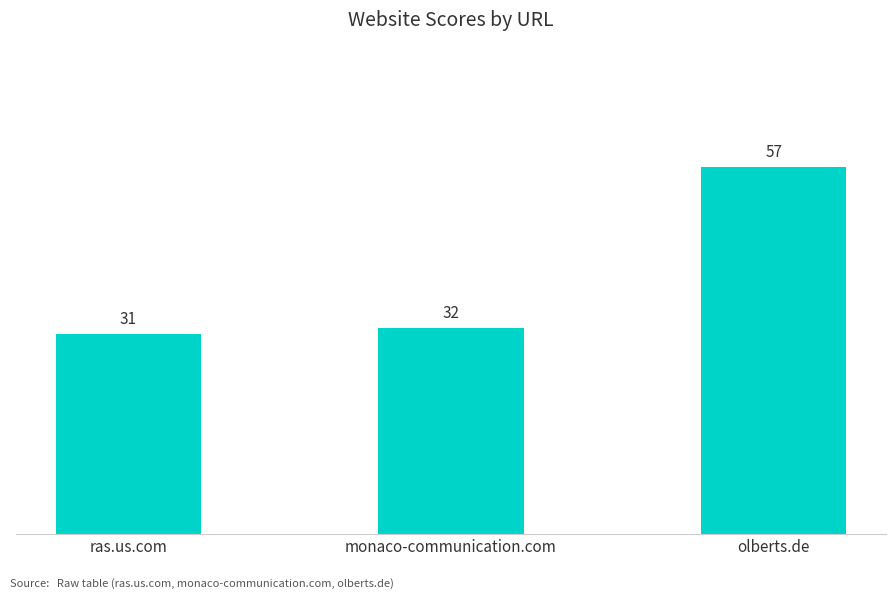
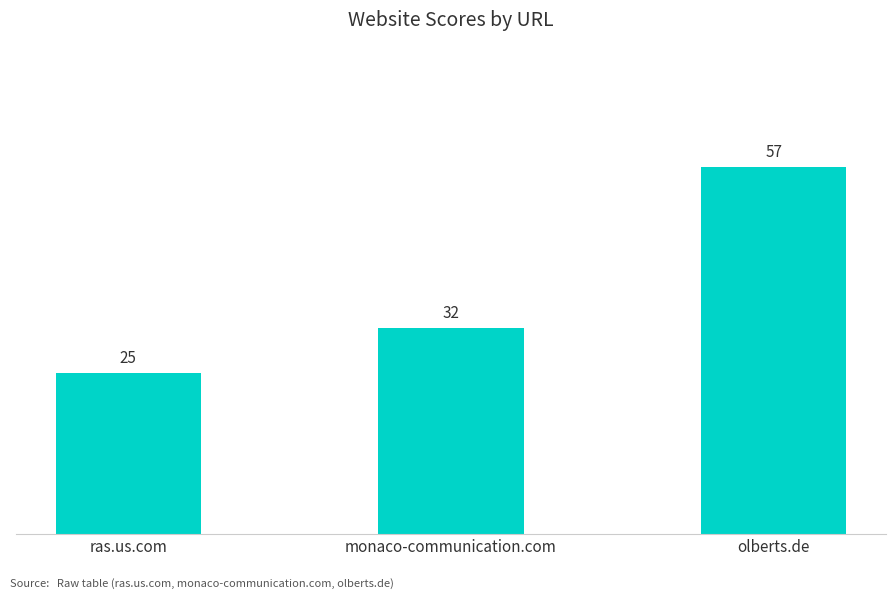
ras.us.com: 31 -> 25
